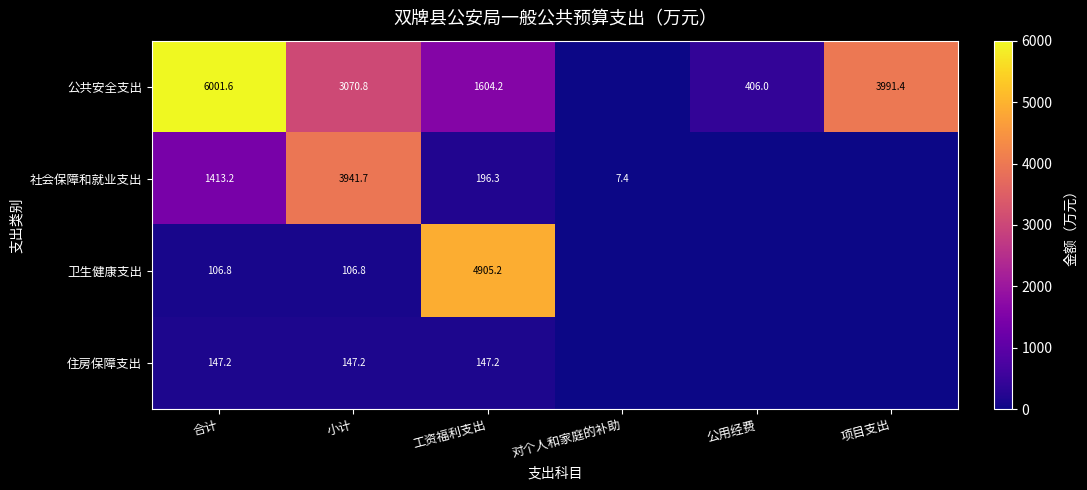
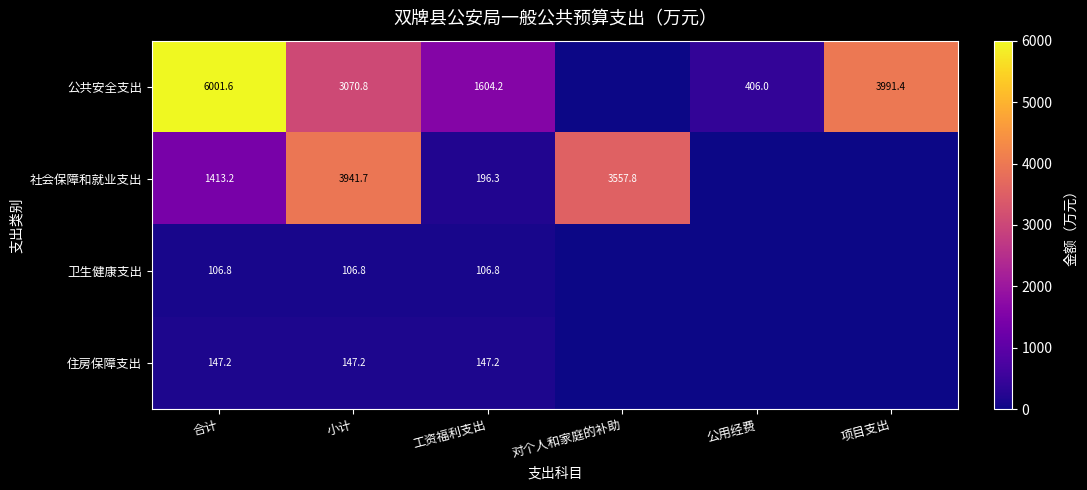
社会保障和就业支出, 对个人和家庭的补助: 7.4 -> 3557.8
卫生健康支出, 工资福利支出: 4905.2 -> 106.8
